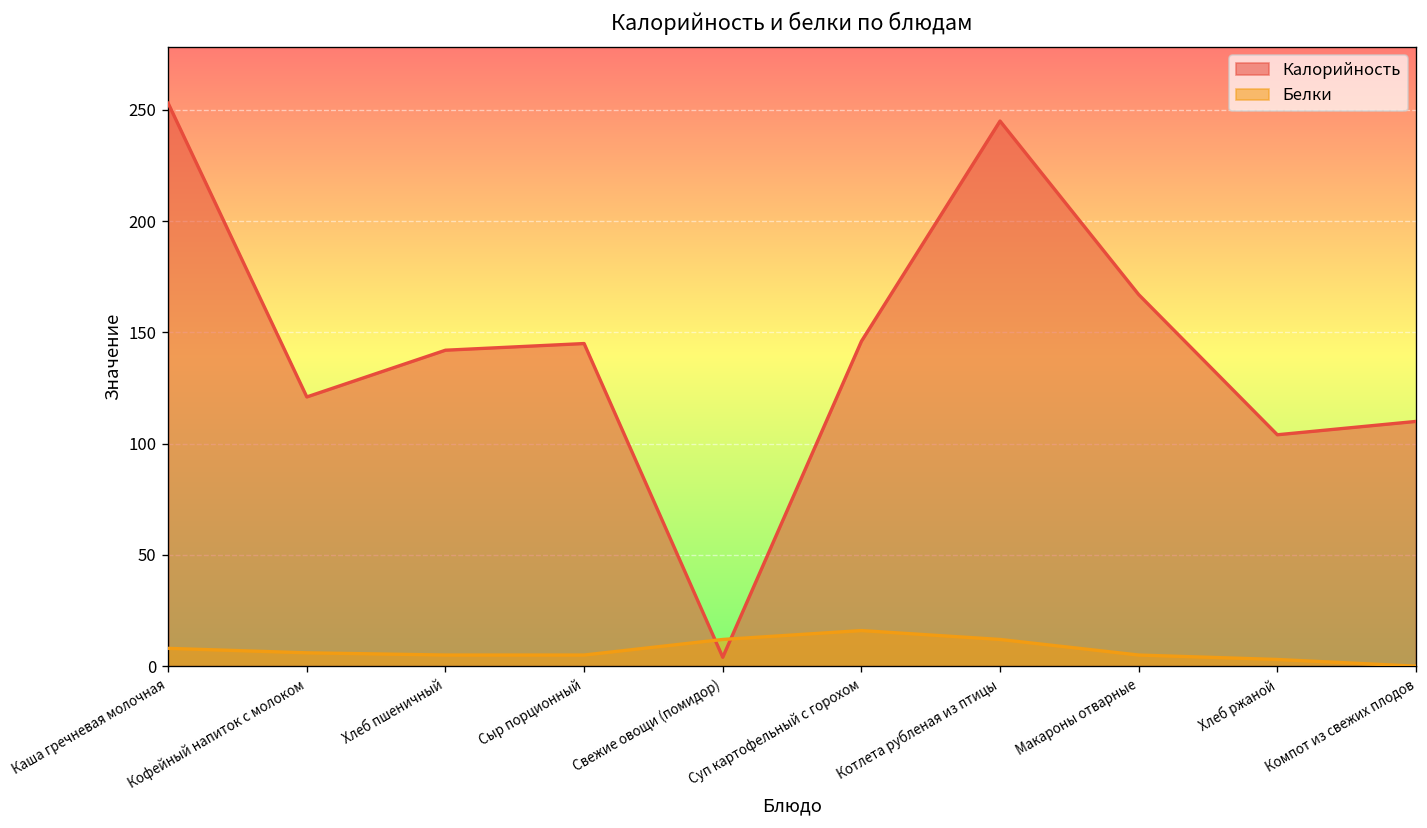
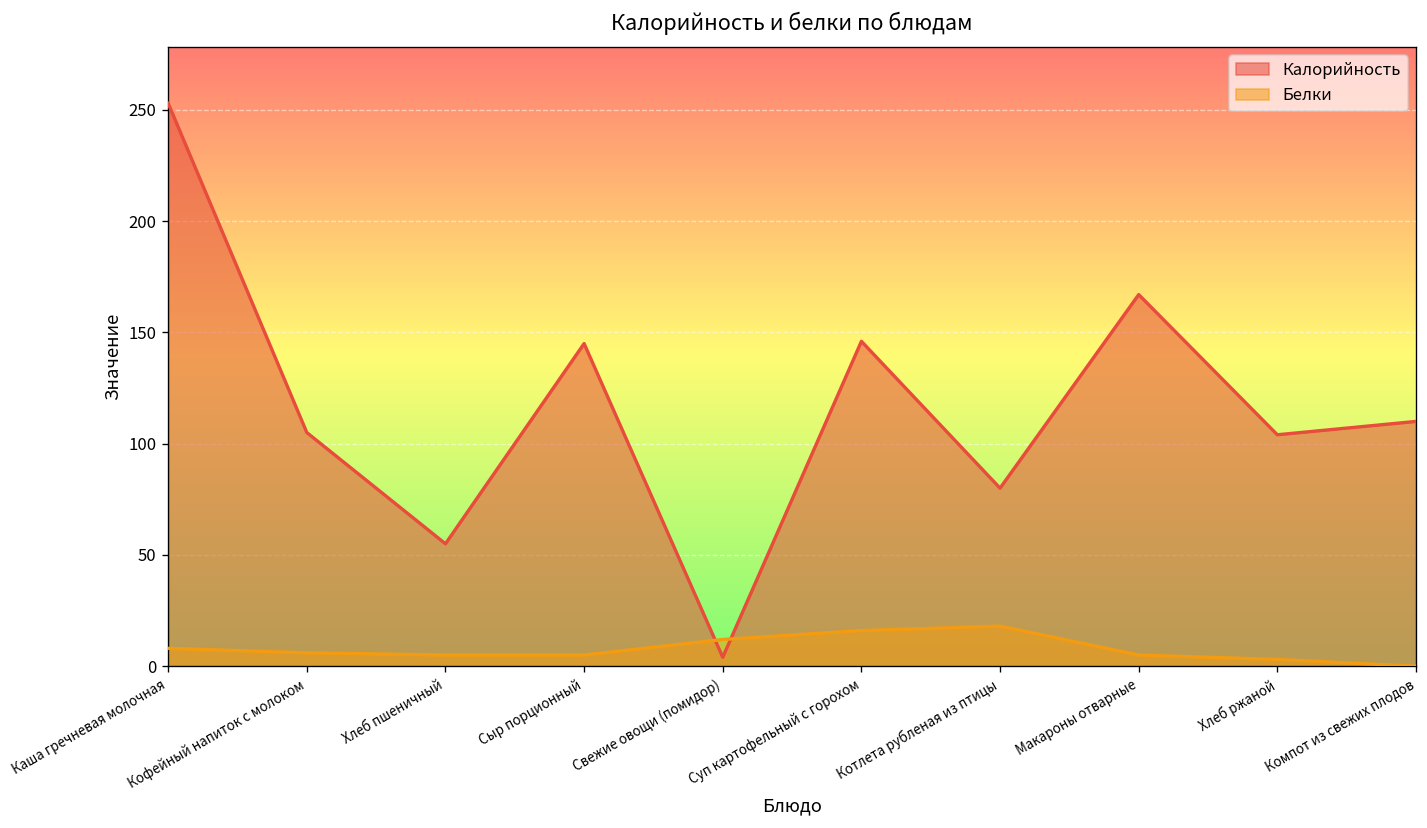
Калорийность, Кофейный напиток с молоком: 121 -> 105
Калорийность, Хлеб пшеничный: 142 -> 55
Калорийность, Котлета рубленая из птицы: 245 -> 80
Белки, Котлета рубленая из птицы: 12 -> 18
